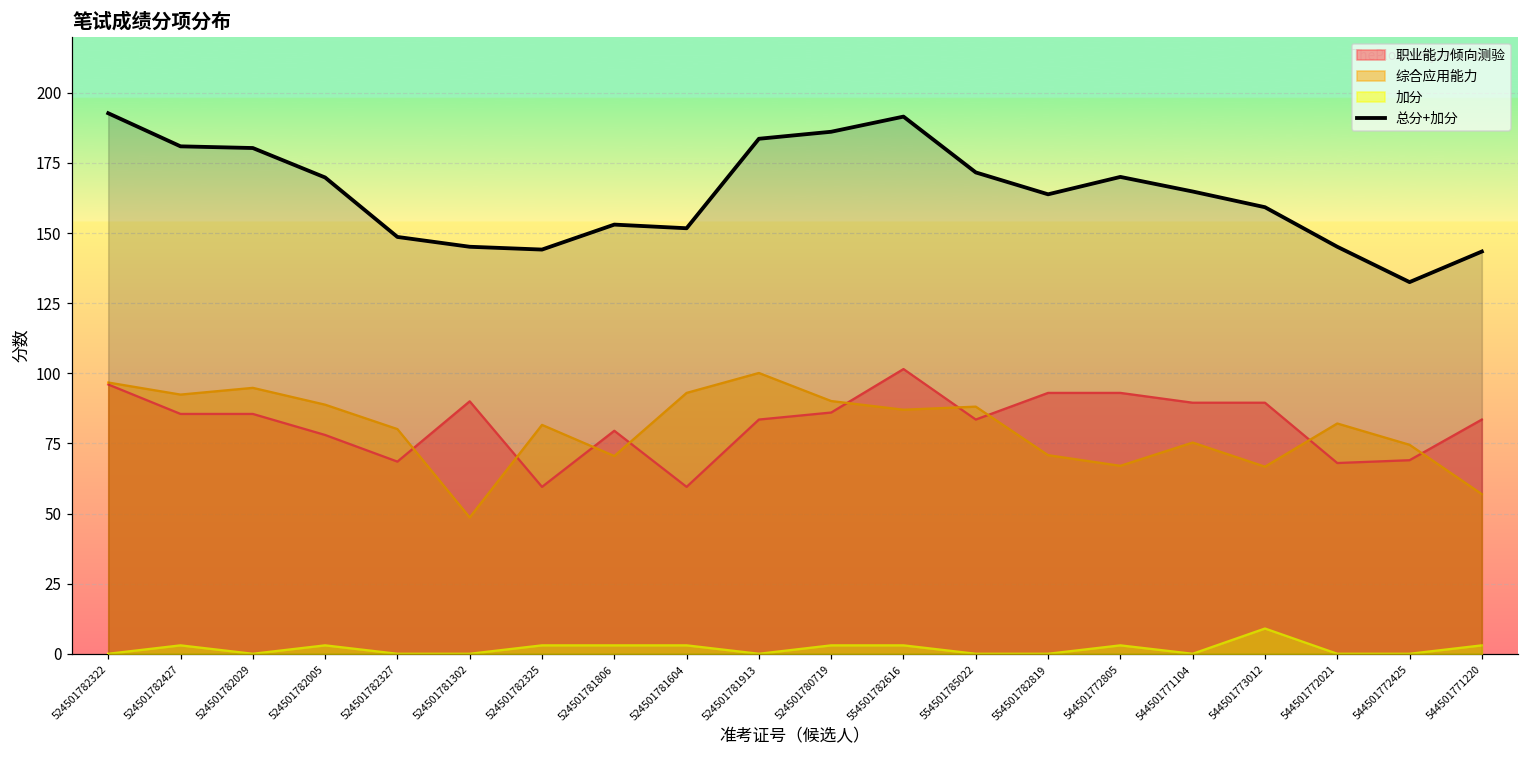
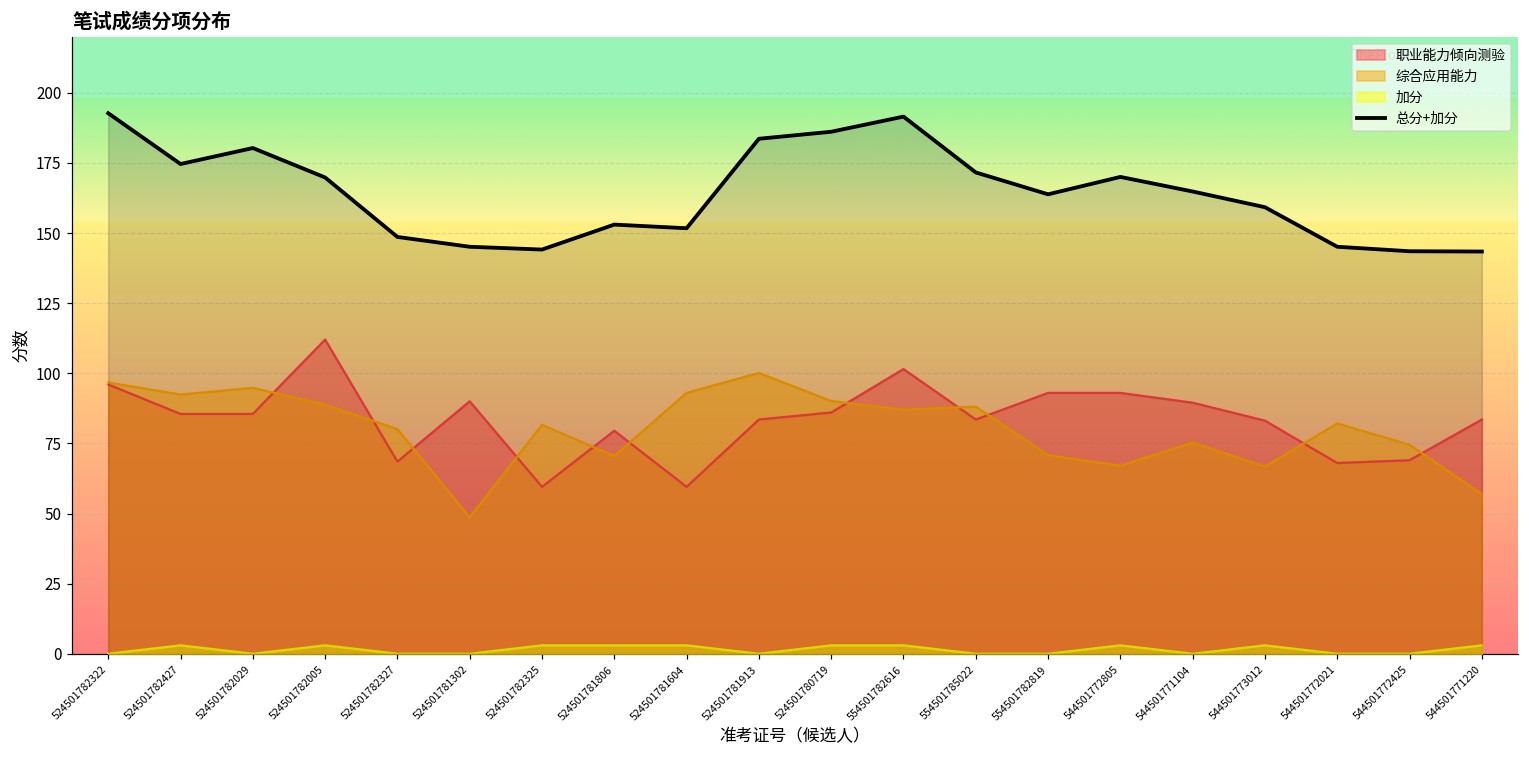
总分+加分, 524501782427: 181 -> 175
职业能力倾向测验, 524501782005: 78 -> 112
职业能力倾向测验, 544501773012: 90 -> 83
加分, 544501773012: 9 -> 3
总分+加分, 544501772425: 133 -> 144
